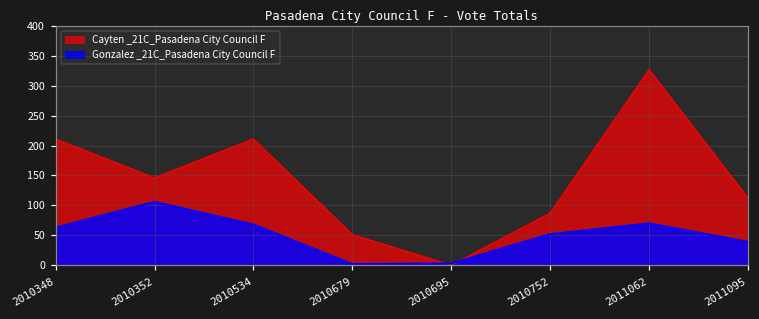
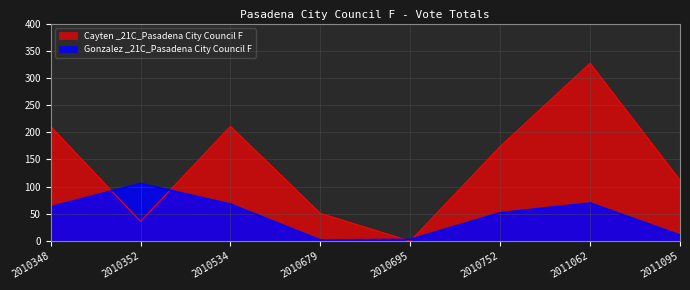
Cayten _21C_Pasadena City Council F, 2010352: 150 -> 40
Cayten _21C_Pasadena City Council F, 2010752: 90 -> 170
Gonzalez _21C_Pasadena City Council F, 2011095: 40 -> 10
